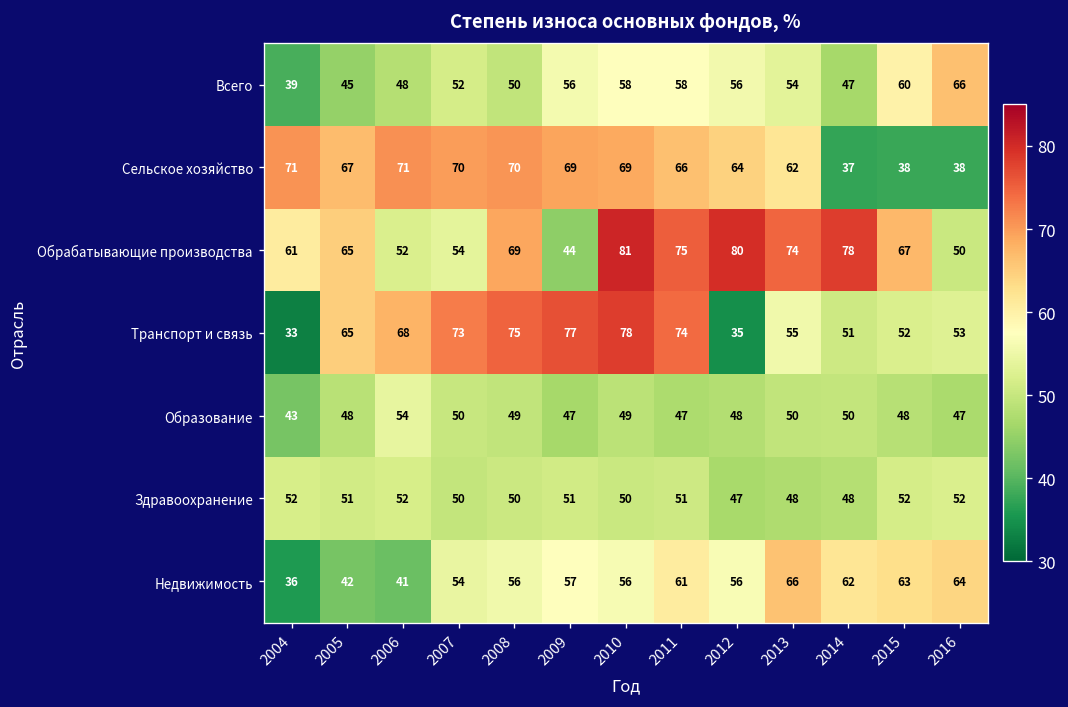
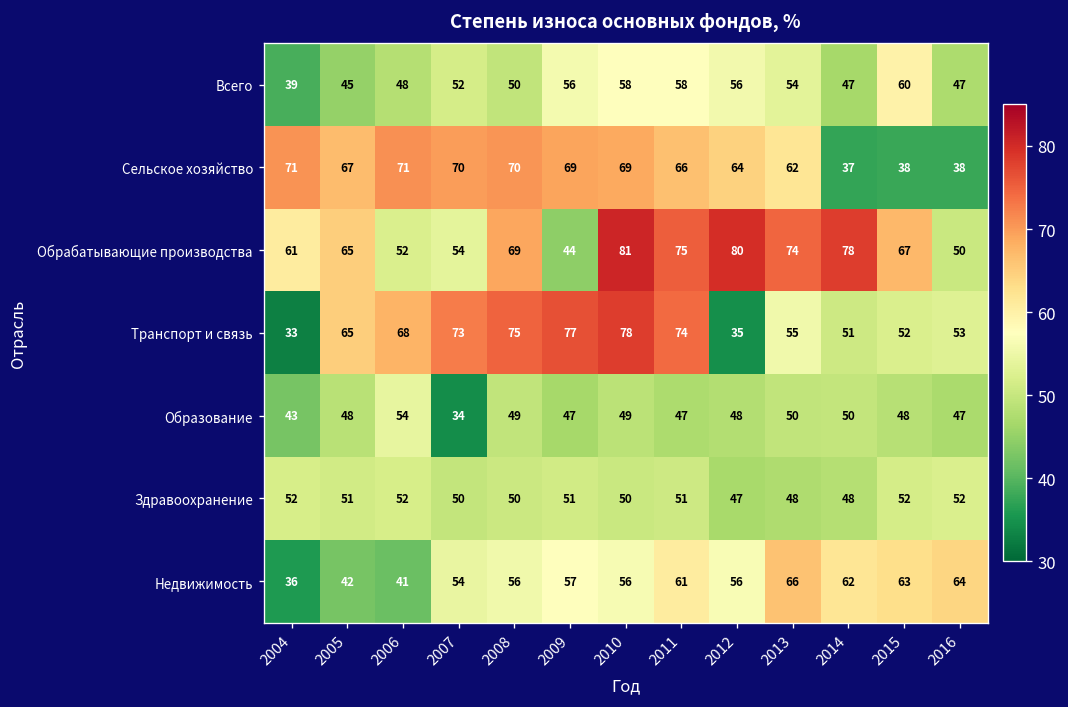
Всего, 2016: 66 -> 47
Образование, 2007: 50 -> 34
